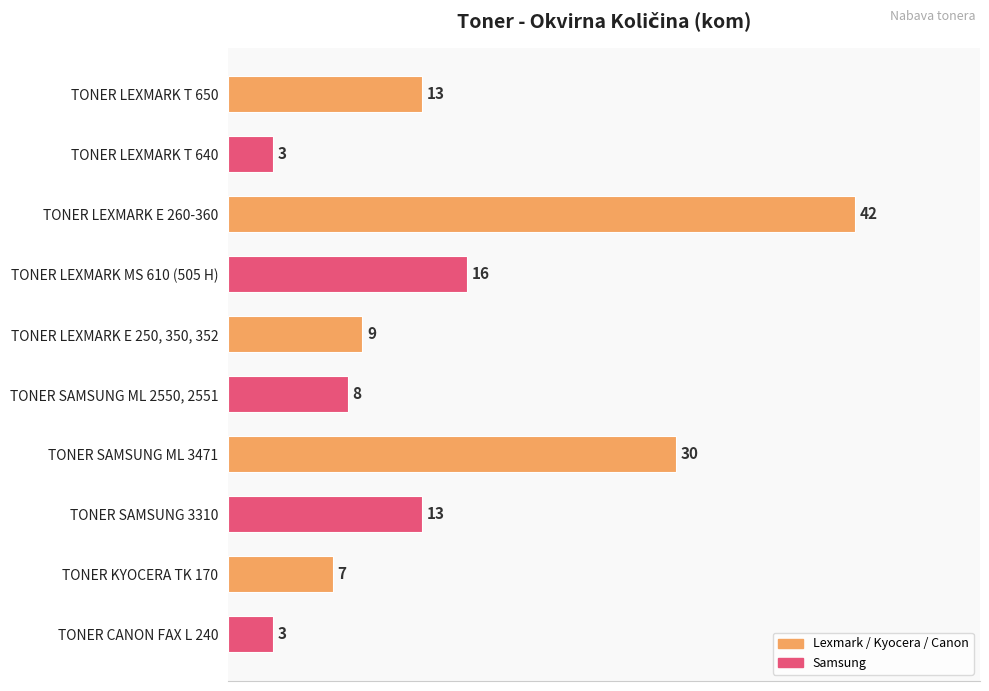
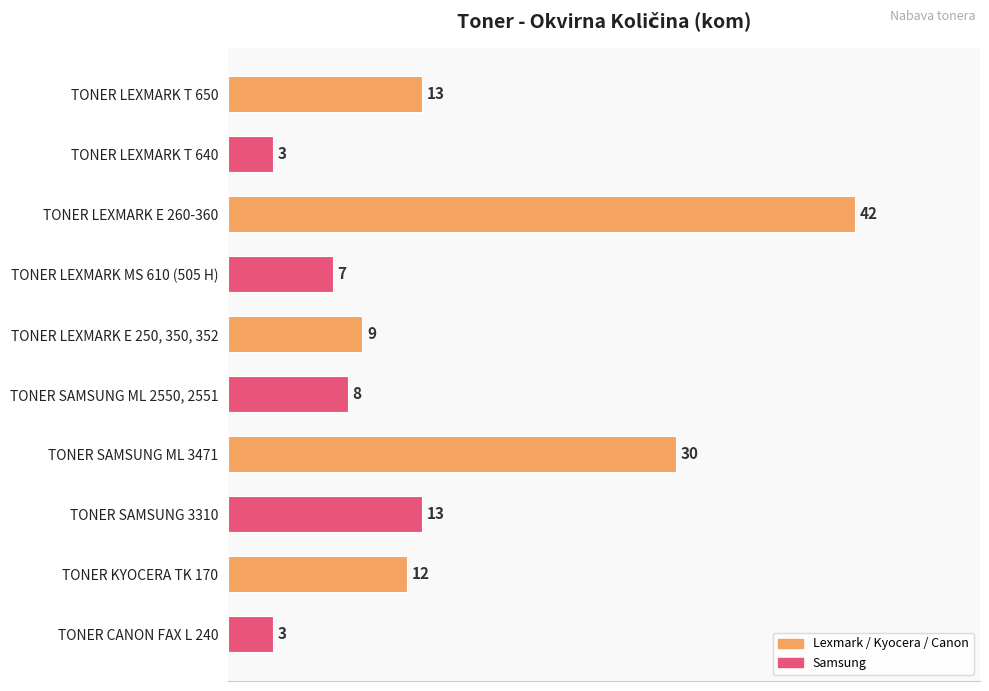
TONER LEXMARK MS 610 (505 H): 16 -> 7
TONER KYOCERA TK 170: 7 -> 12
